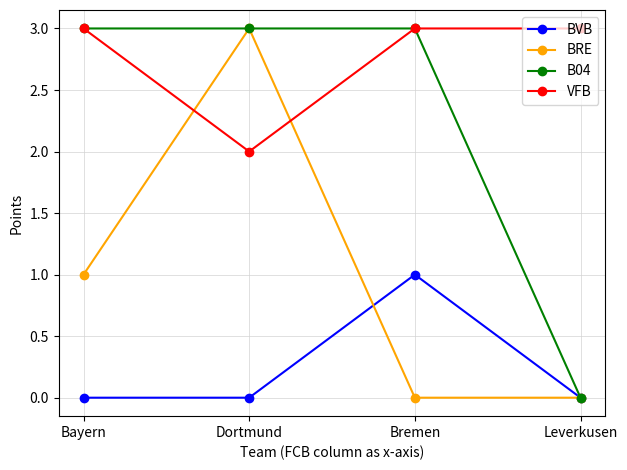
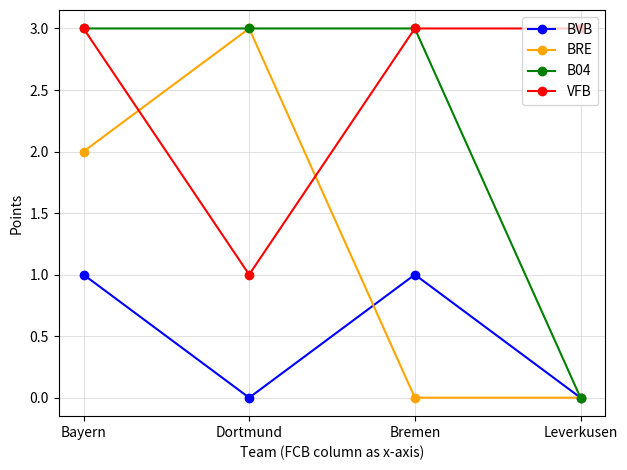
BVB, Bayern: 0 -> 1
BRE, Bayern: 1 -> 2
VFB, Dortmund: 2 -> 1
